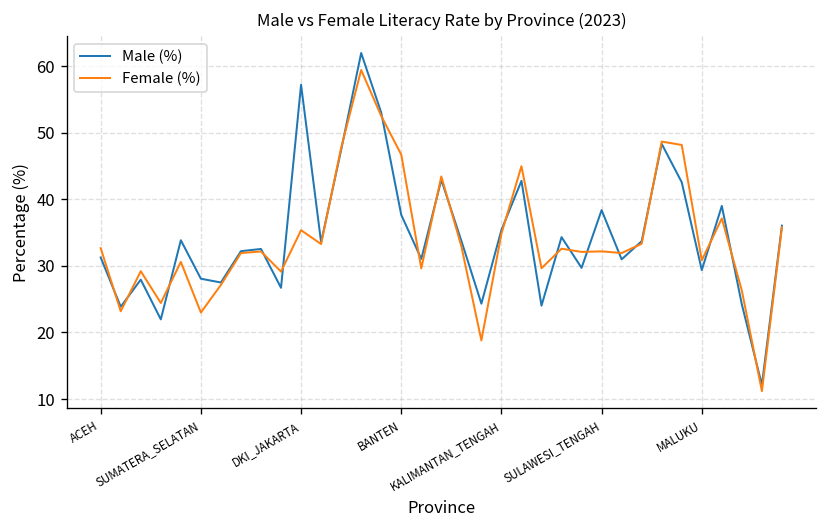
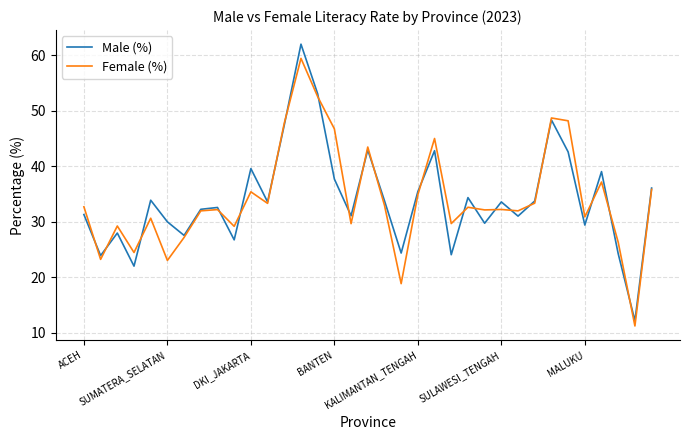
Male (%), SUMATERA_SELATAN: 28 -> 30
Male (%), DKI_JAKARTA: 57 -> 40
Male (%), SULAWESI_TENGAH: 38 -> 34
